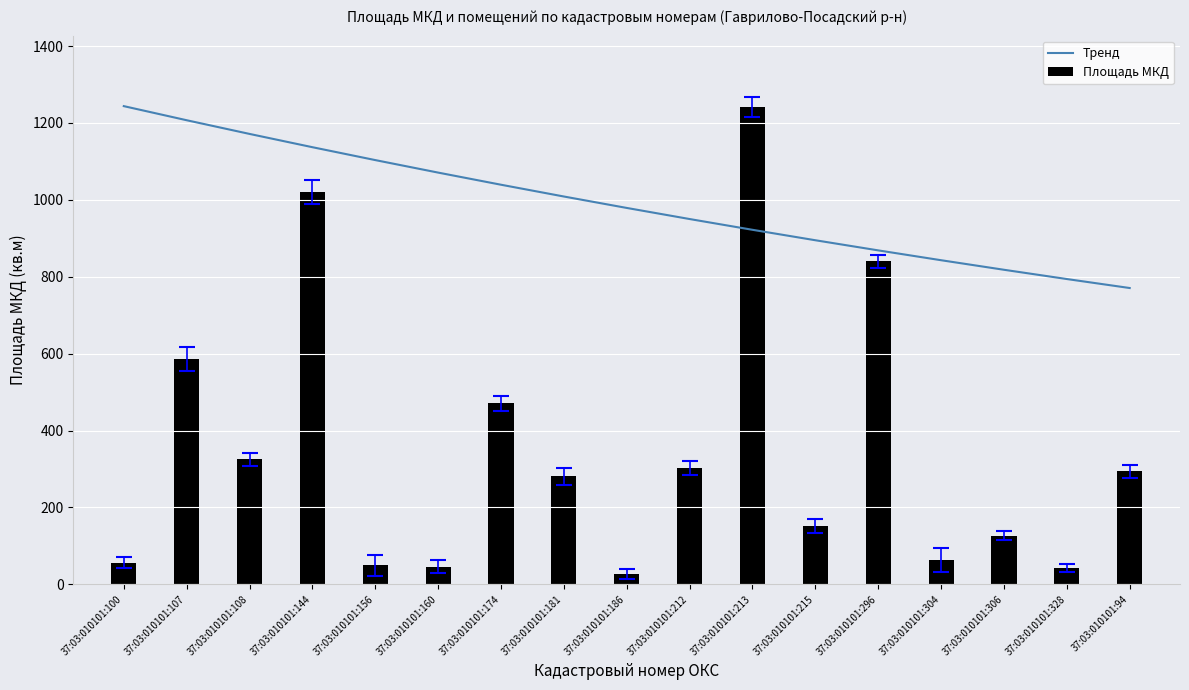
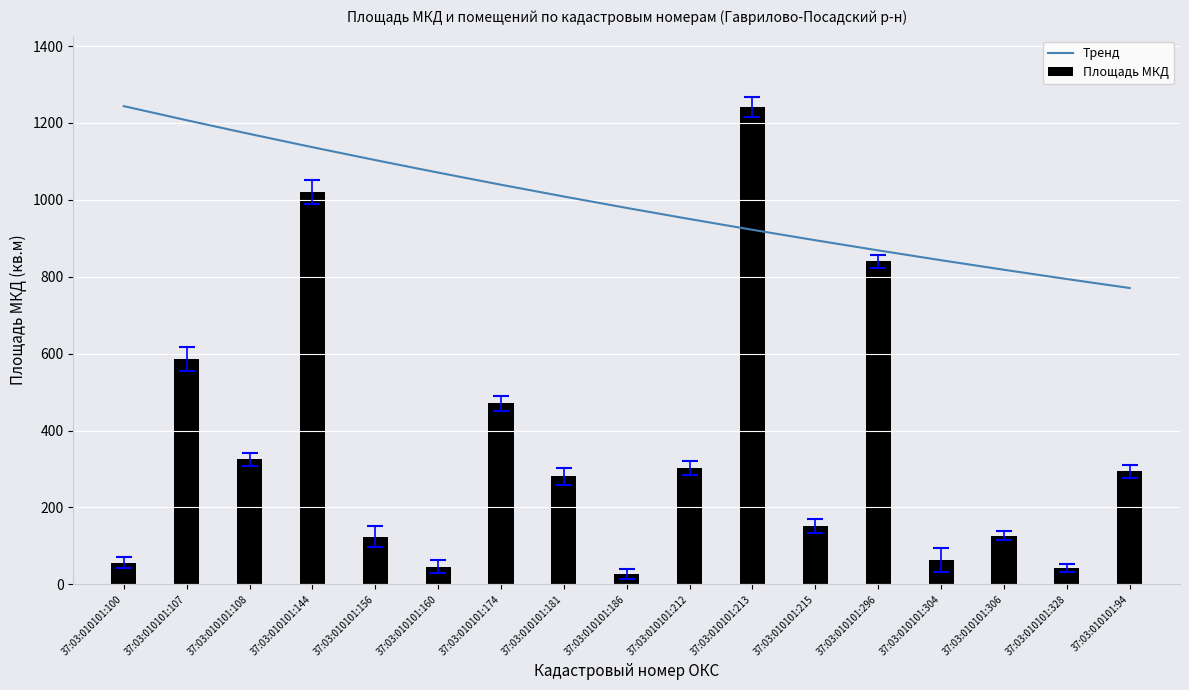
Площадь МКД, 37:03:010101:156: 50 -> 120
